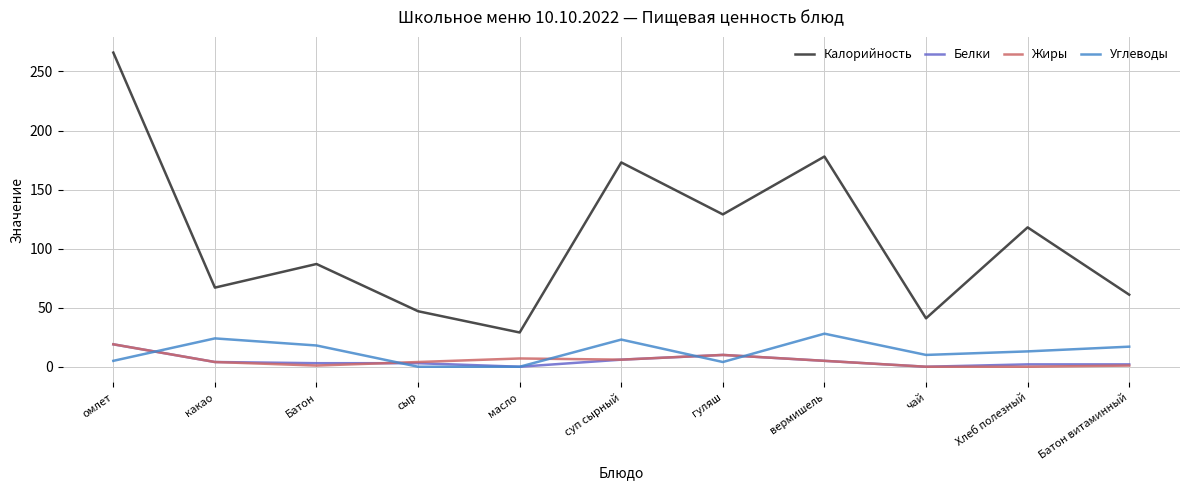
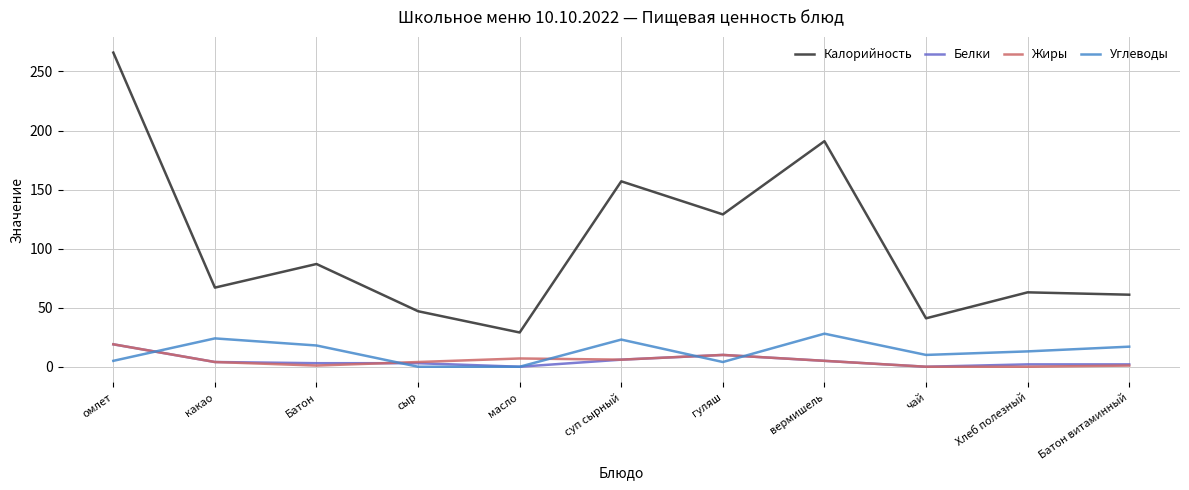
Калорийность, суп сырный: 173 -> 157
Калорийность, вермишель: 178 -> 191
Калорийность, Хлеб полезный: 118 -> 63
